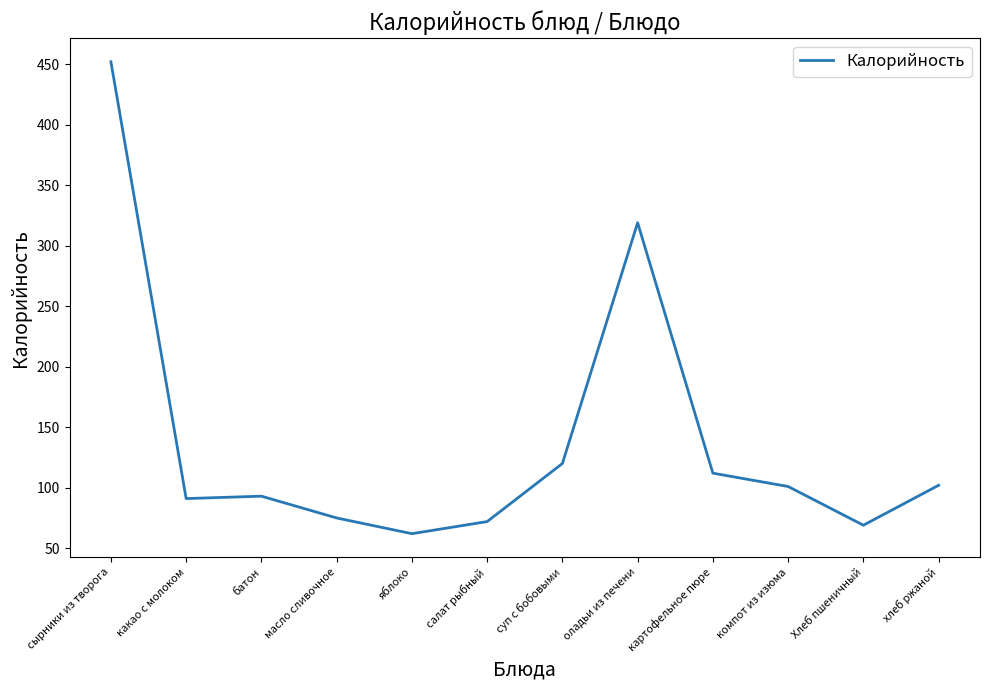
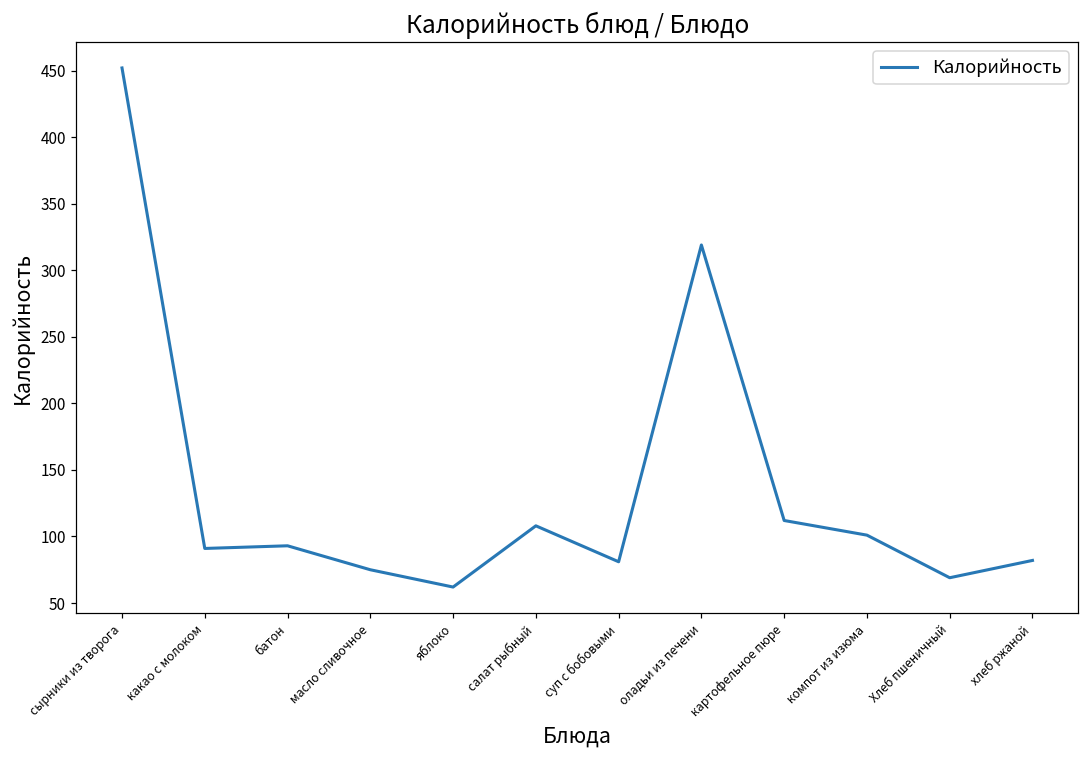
салат рыбный: 72 -> 108
суп с бобовыми: 120 -> 81
хлеб ржаной: 102 -> 82
